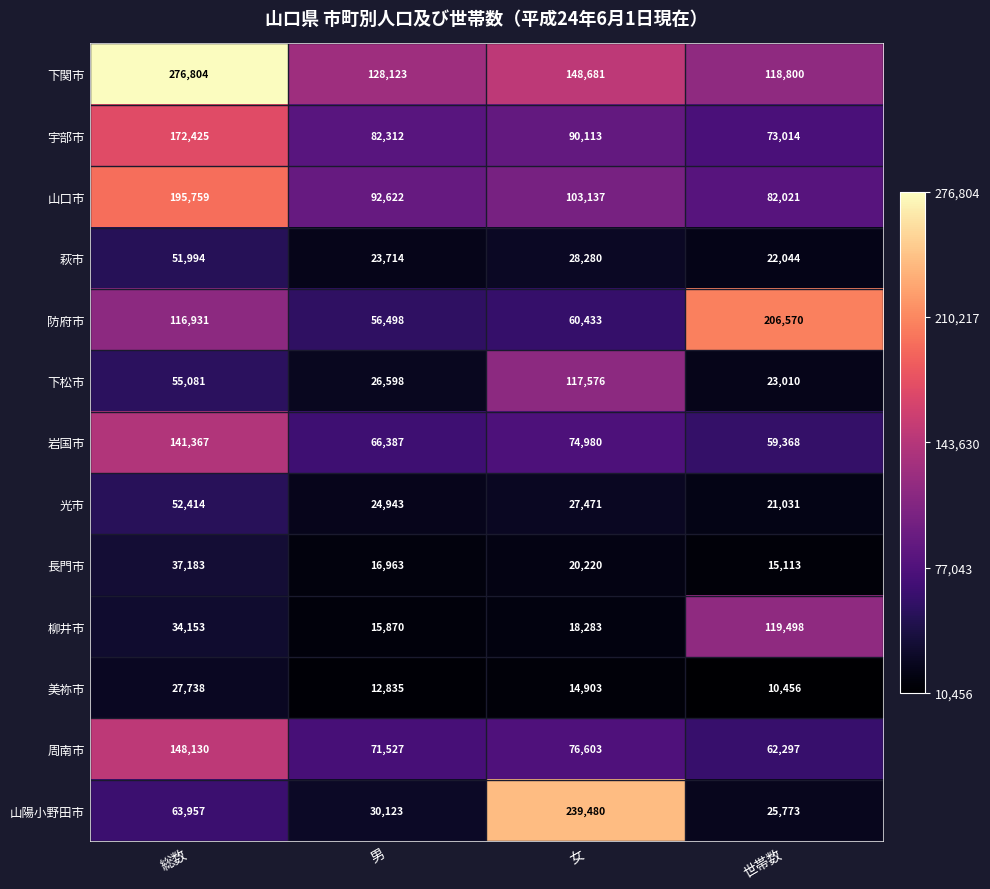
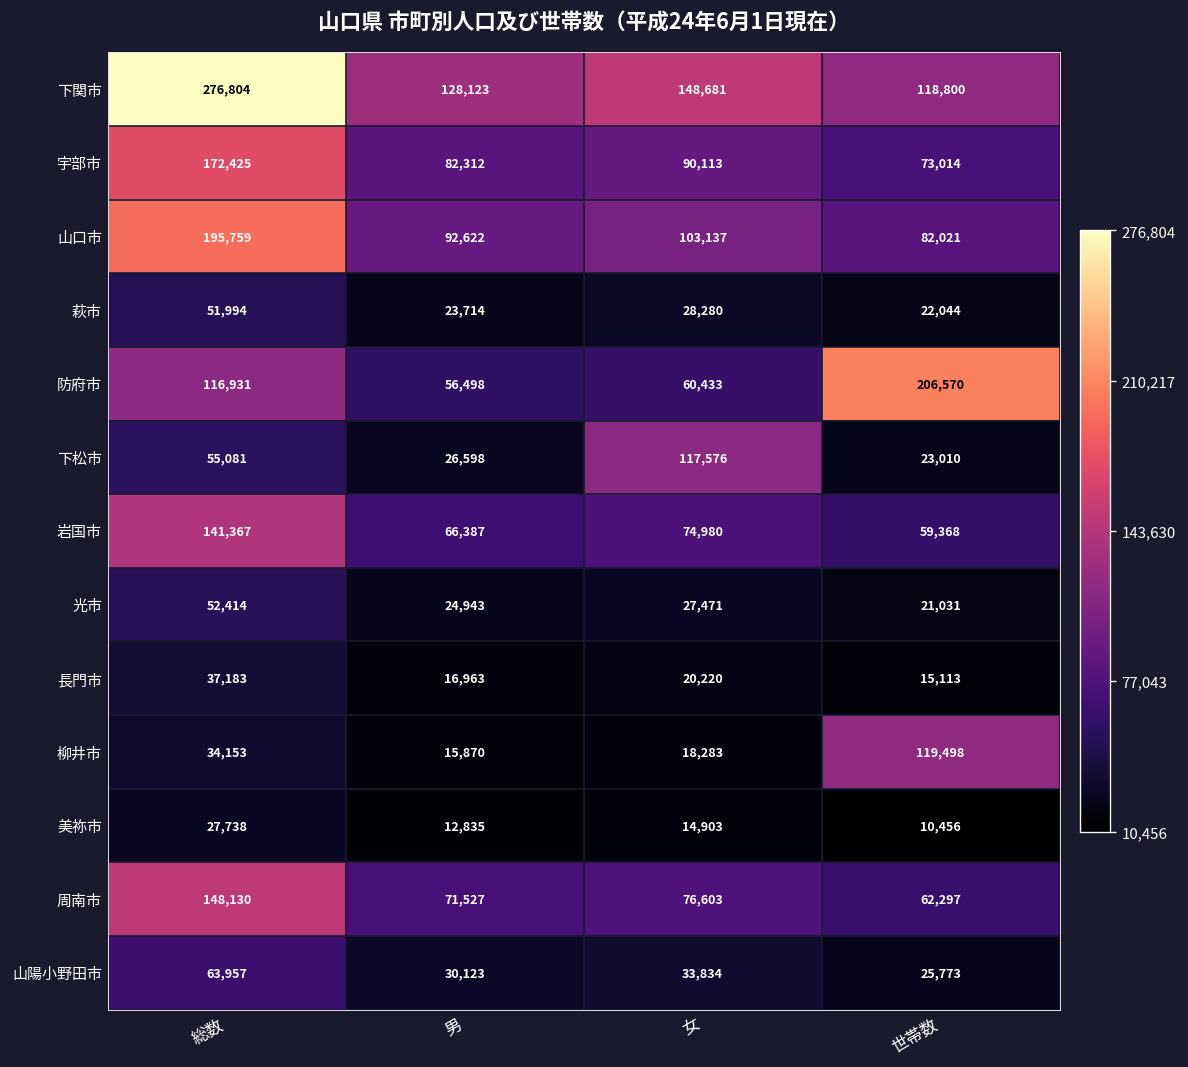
山陽小野田市, 女: 239,480 -> 33,834
